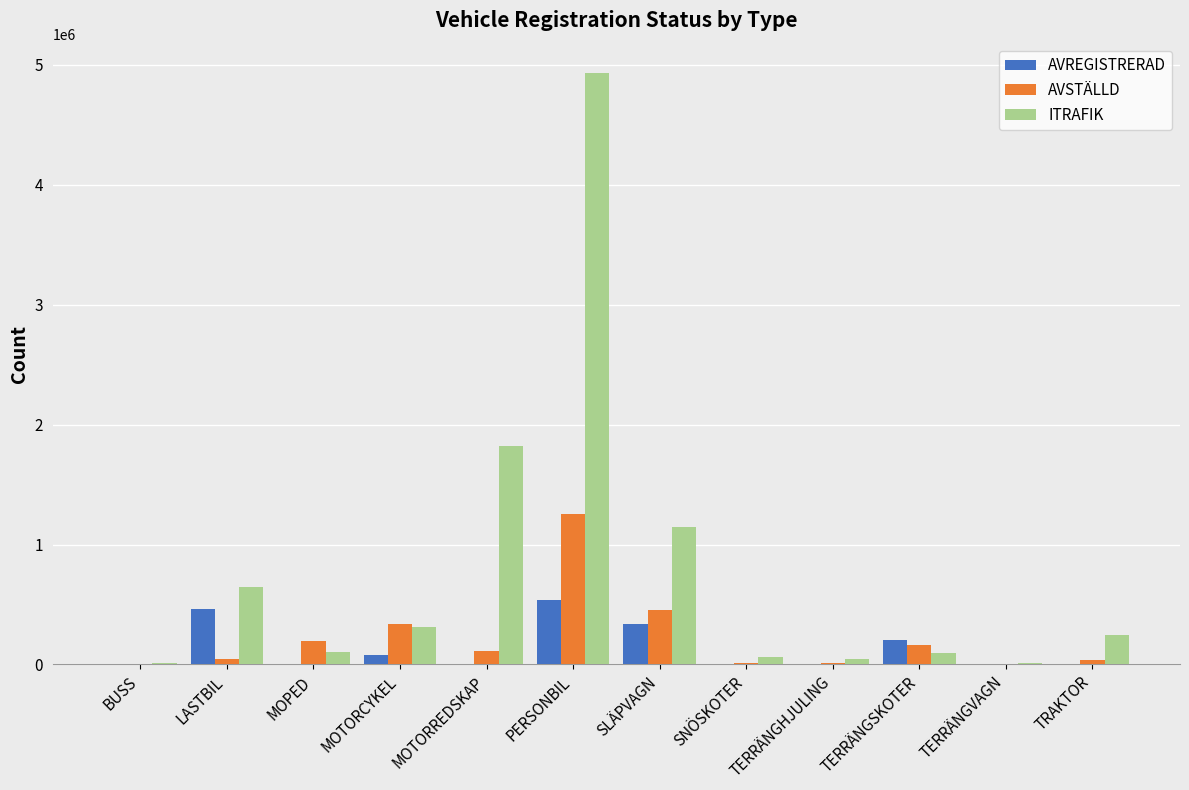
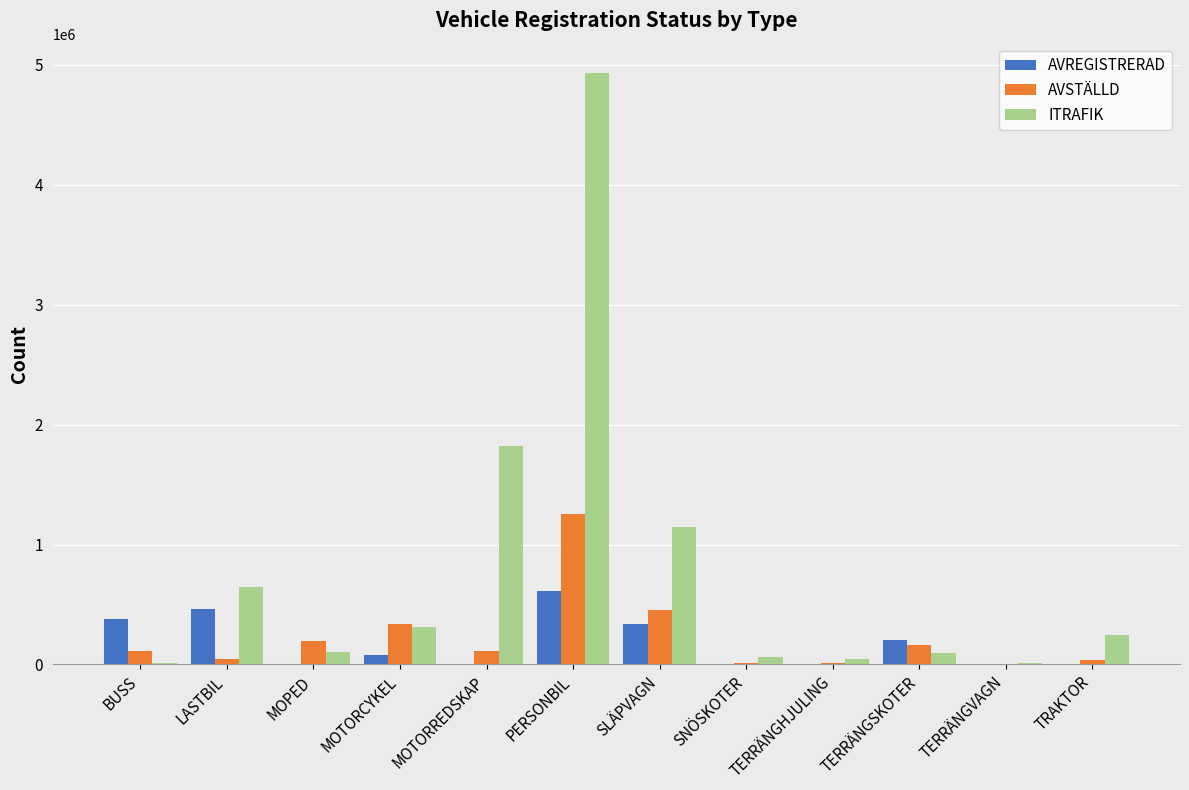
AVREGISTRERAD, BUSS: 0 -> 380000
AVSTÄLLD, BUSS: 10000 -> 110000
AVREGISTRERAD, PERSONBIL: 540000 -> 620000
